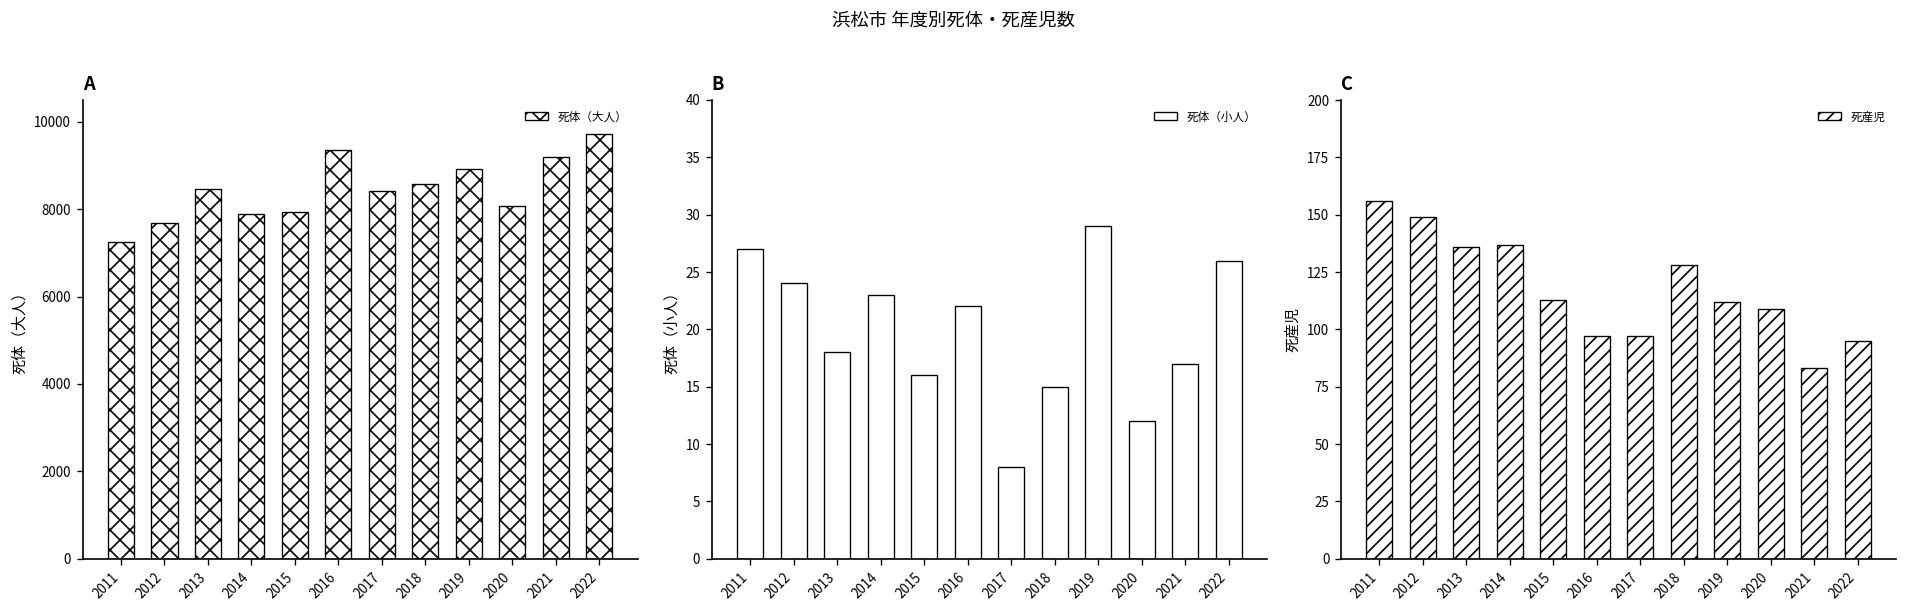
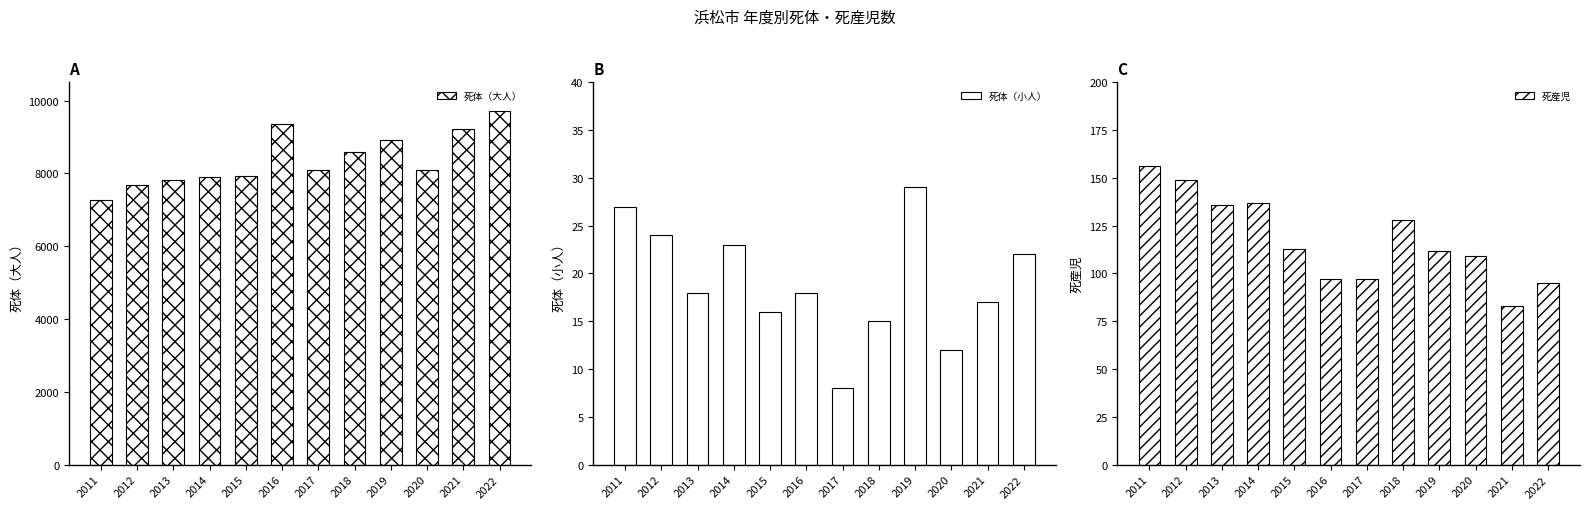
A, 2013: 8500 -> 7800
A, 2017: 8400 -> 8100
B, 2016: 22 -> 18
B, 2022: 26 -> 22
